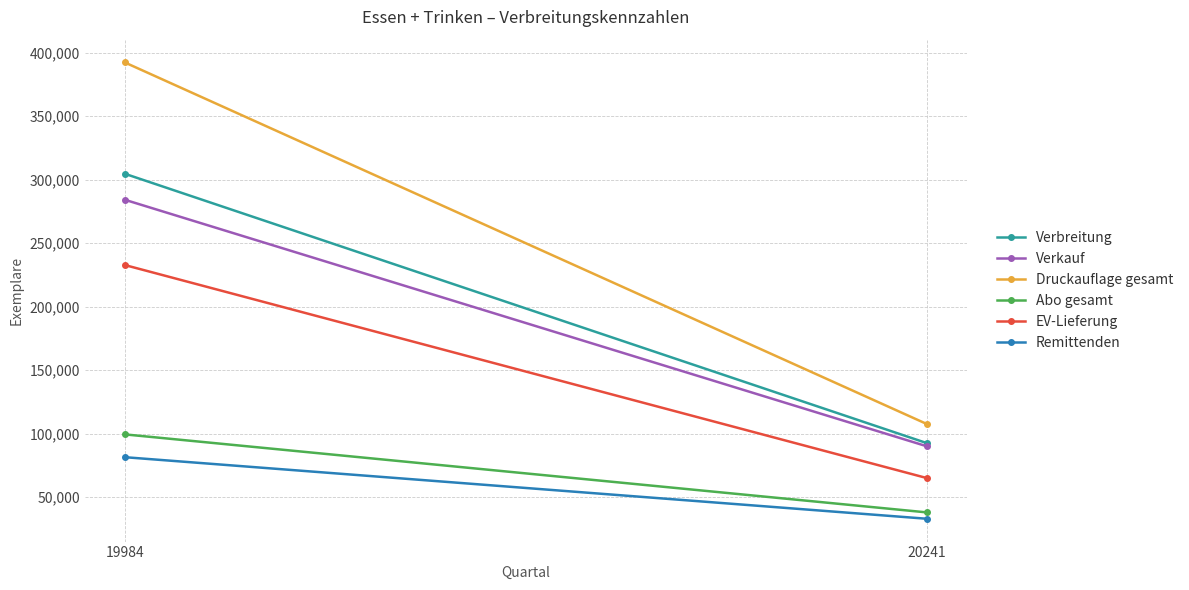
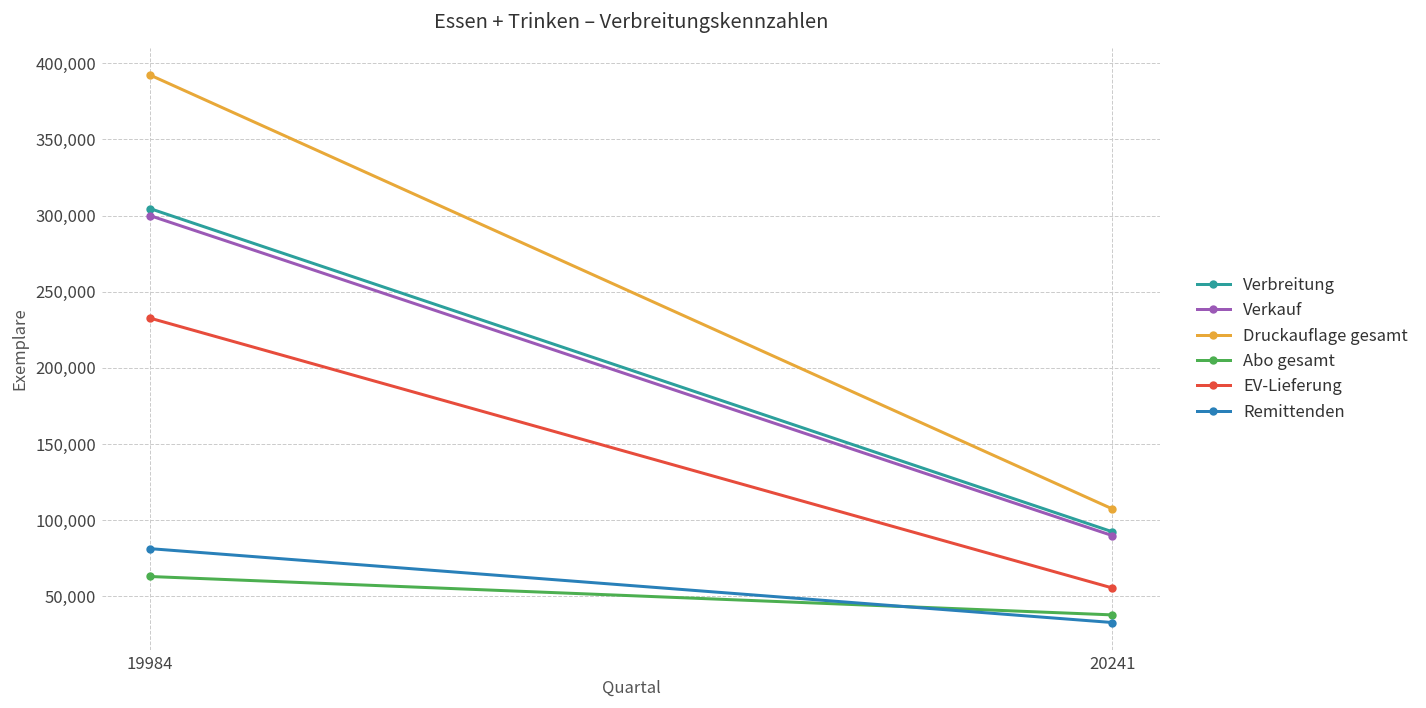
Verkauf, 19984: 284,000 -> 300,000
Abo gesamt, 19984: 99,000 -> 63,000
EV-Lieferung, 20241: 65,000 -> 56,000
